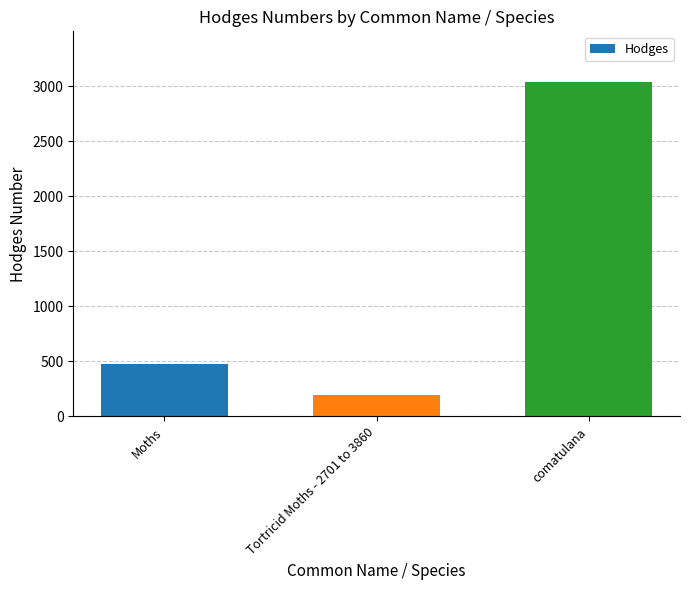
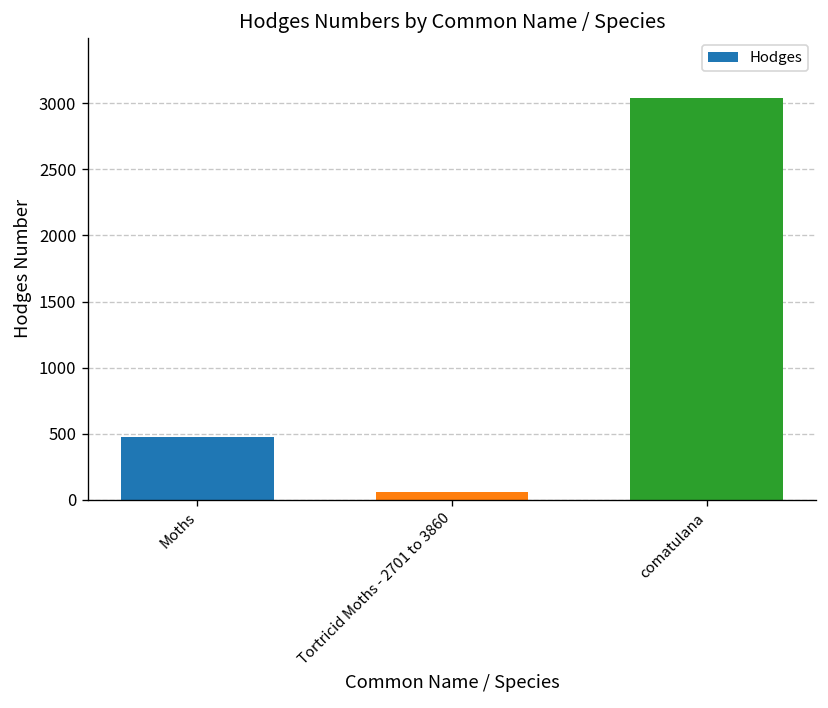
Tortricid Moths - 2701 to 3860: 190 -> 60
